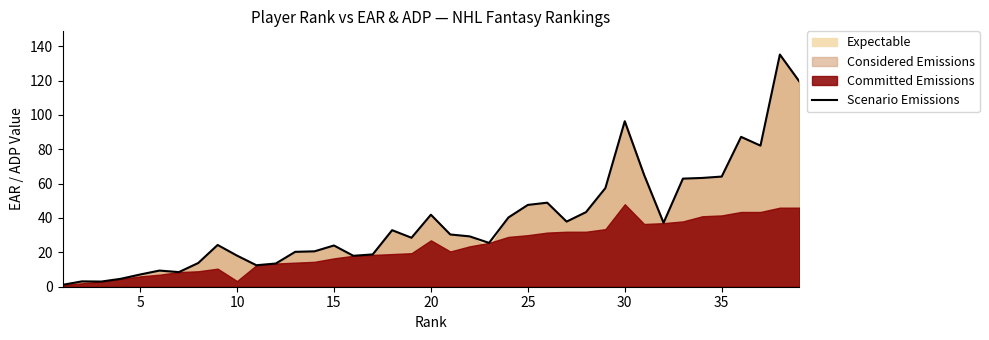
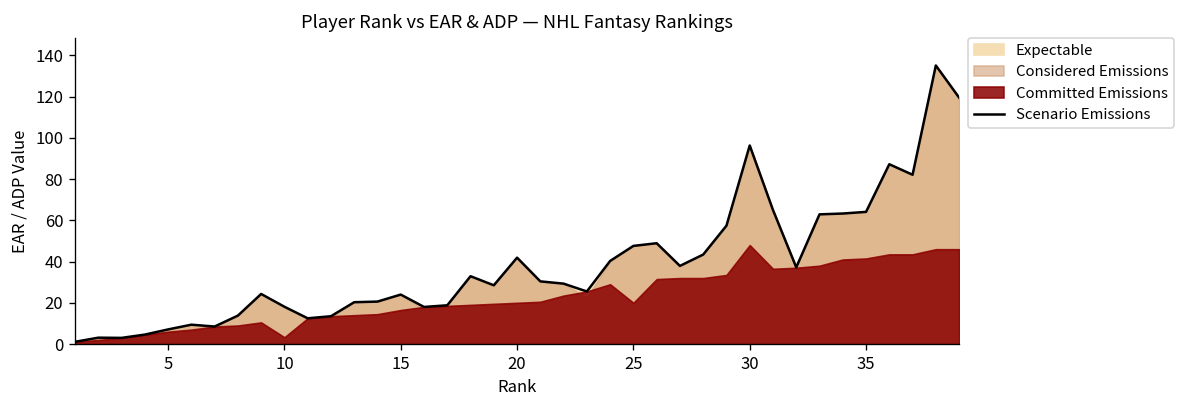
Committed Emissions, 20: 27 -> 20
Committed Emissions, 25: 30 -> 20
